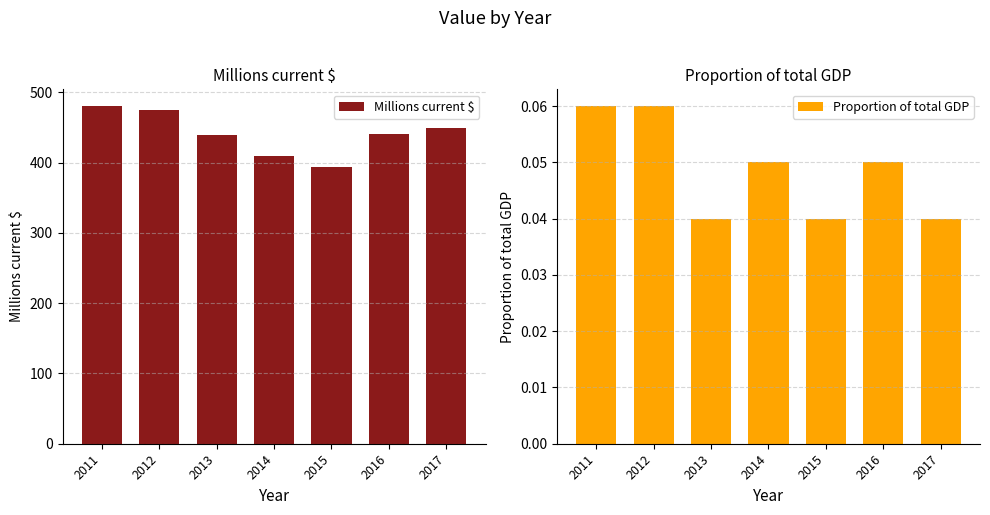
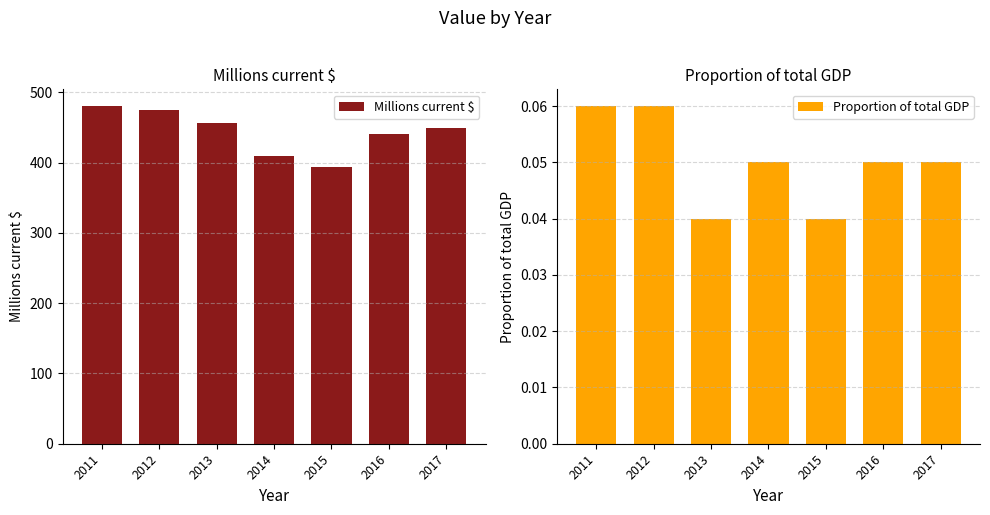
Millions current $, 2013: 440 -> 460
Proportion of total GDP, 2017: 0.04 -> 0.05
